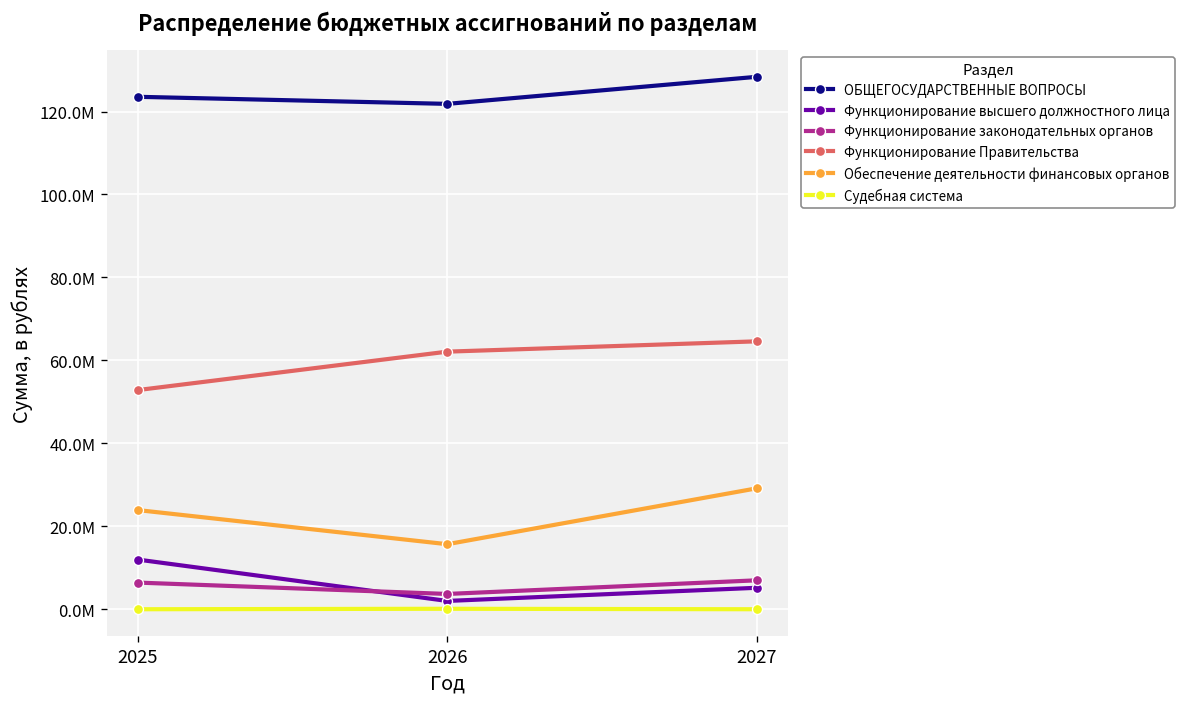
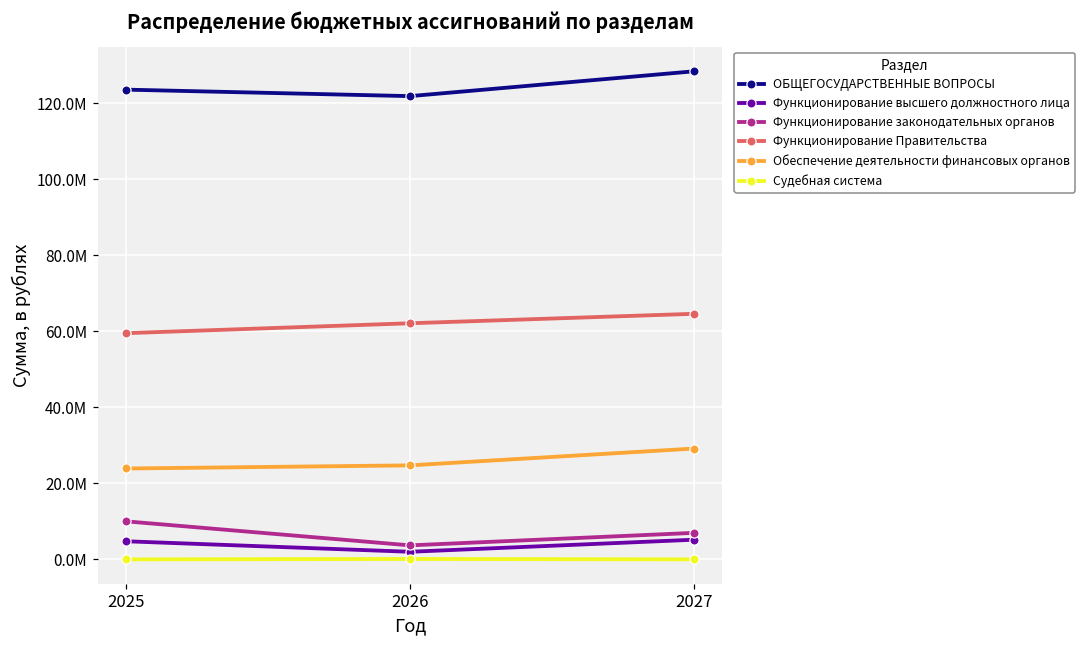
Функционирование высшего должностного лица, 2025: 12000000 -> 5000000
Функционирование законодательных органов, 2025: 6000000 -> 10000000
Функционирование Правительства, 2025: 53000000 -> 60000000
Обеспечение деятельности финансовых органов, 2026: 16000000 -> 25000000
